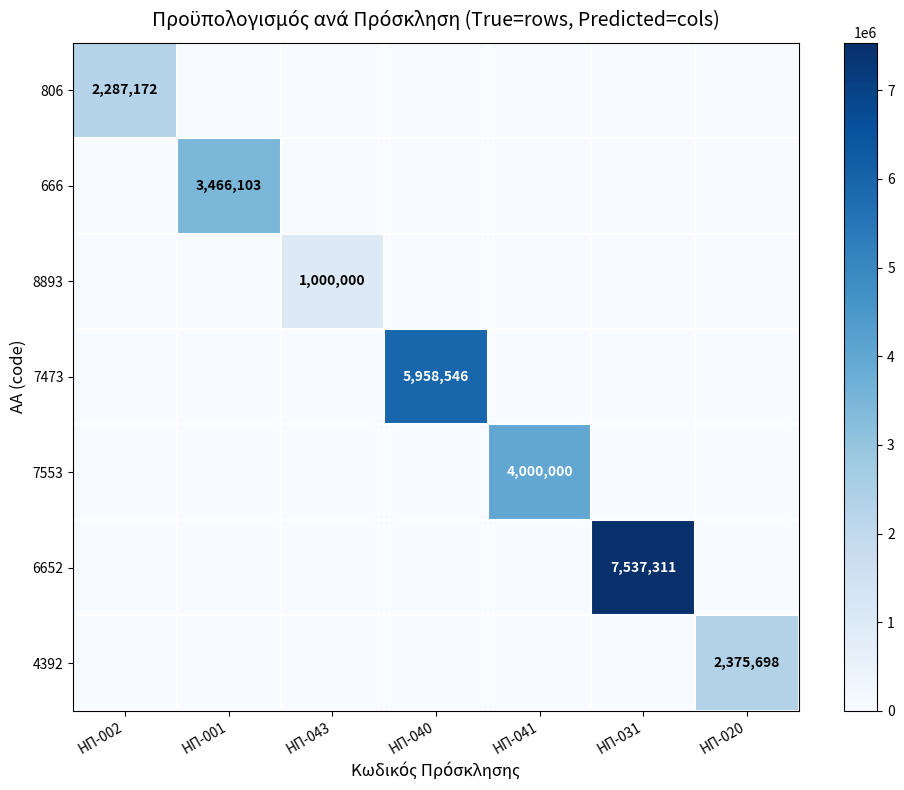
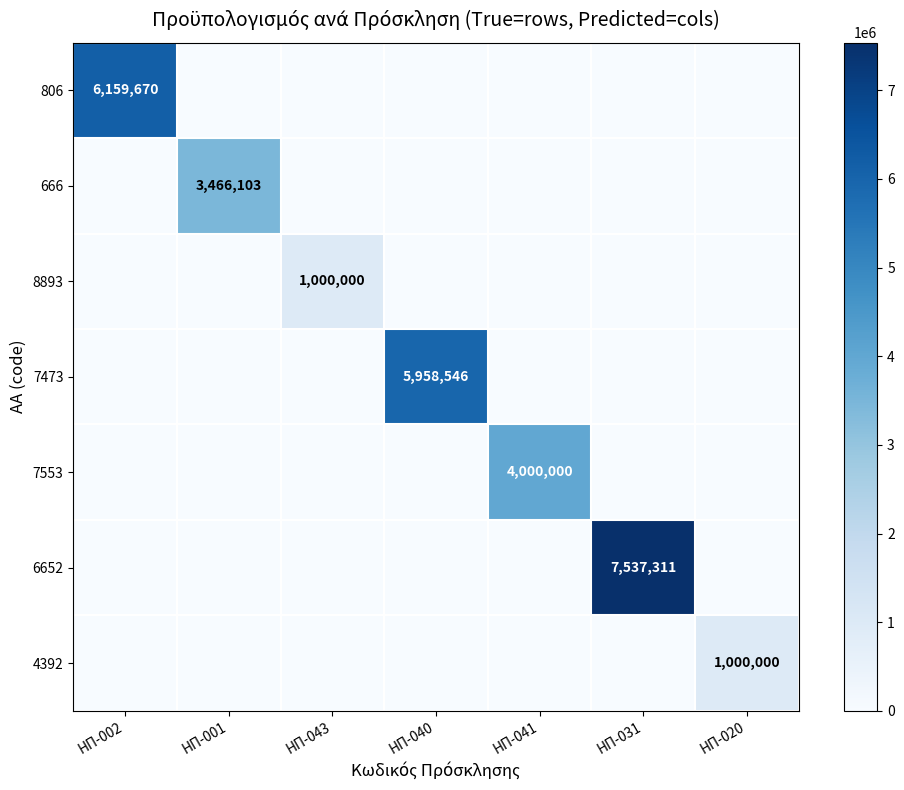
806, ΗΠ-002: 2,287,172 -> 6,159,670
4392, ΗΠ-020: 2,375,698 -> 1,000,000
